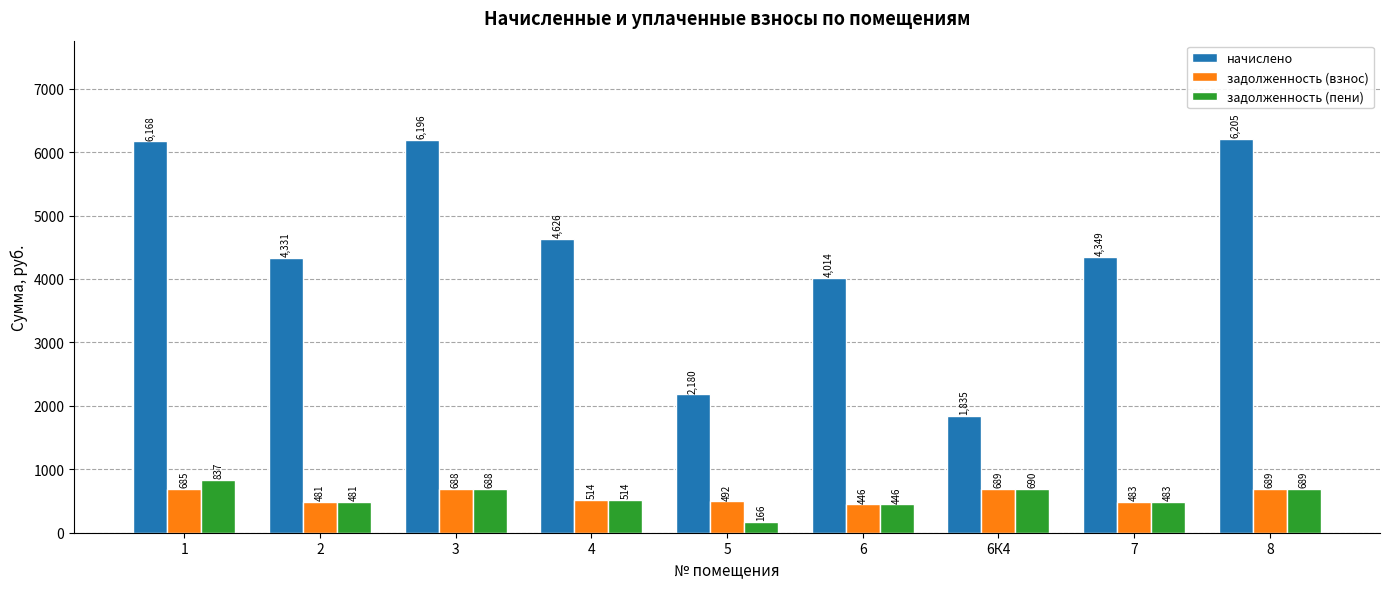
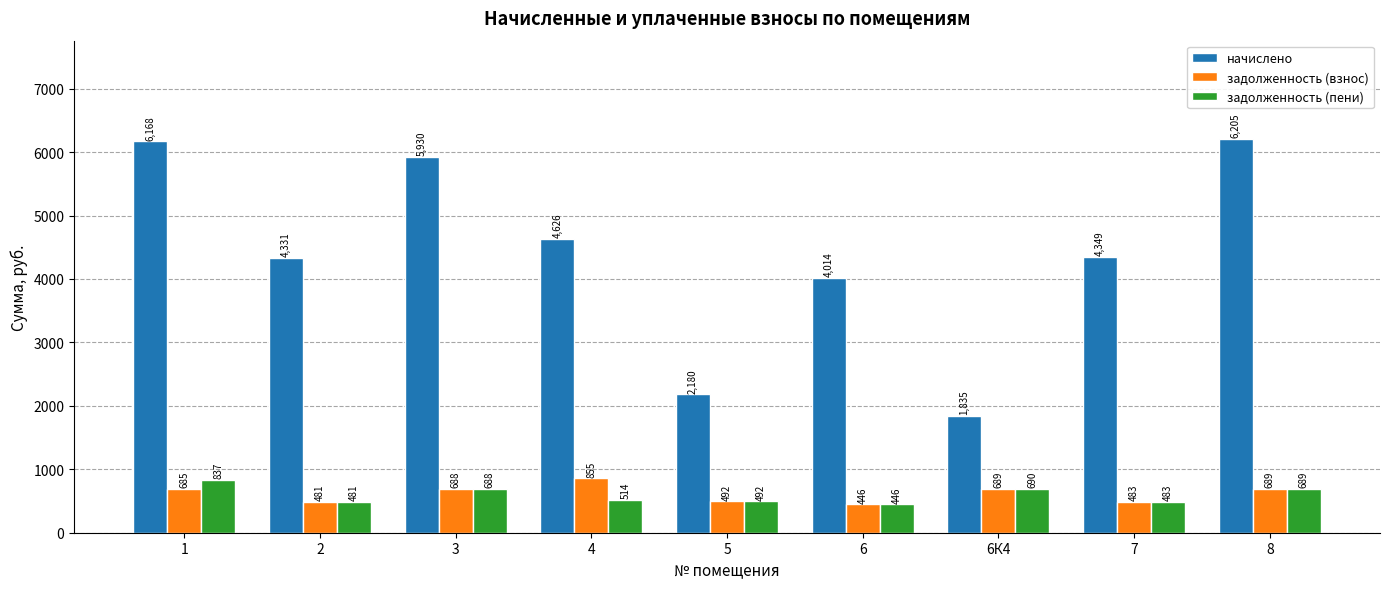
начислено, 3: 6,196 -> 5,930
задолженность (взнос), 4: 514 -> 855
задолженность (пени), 5: 166 -> 492
